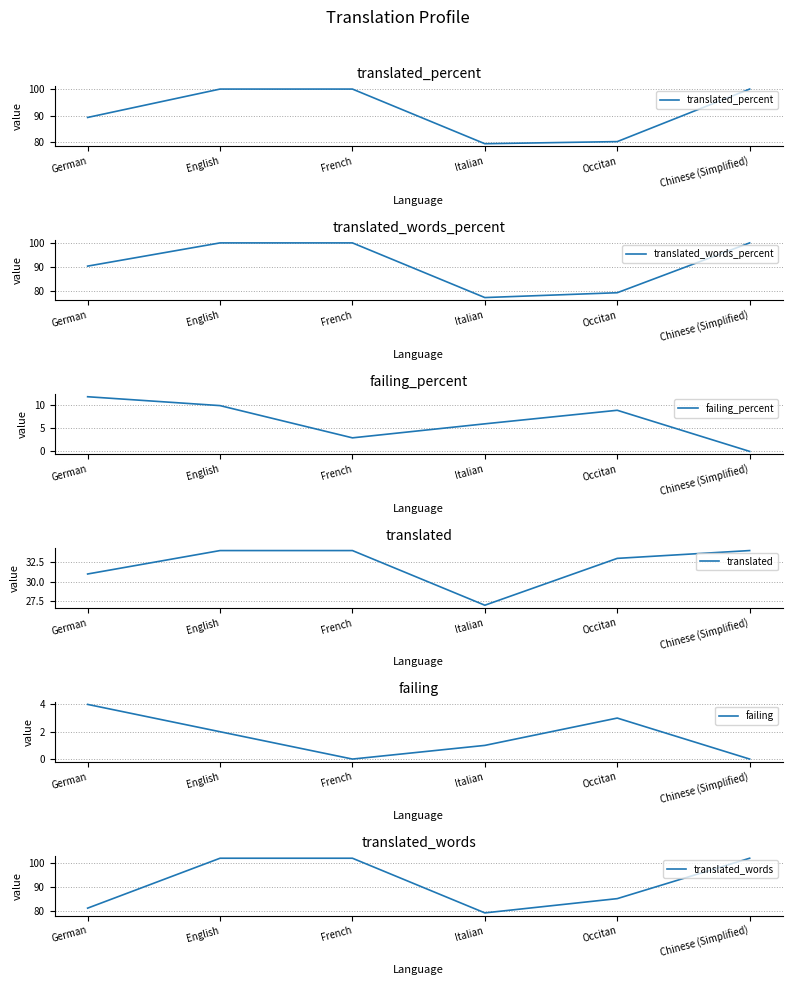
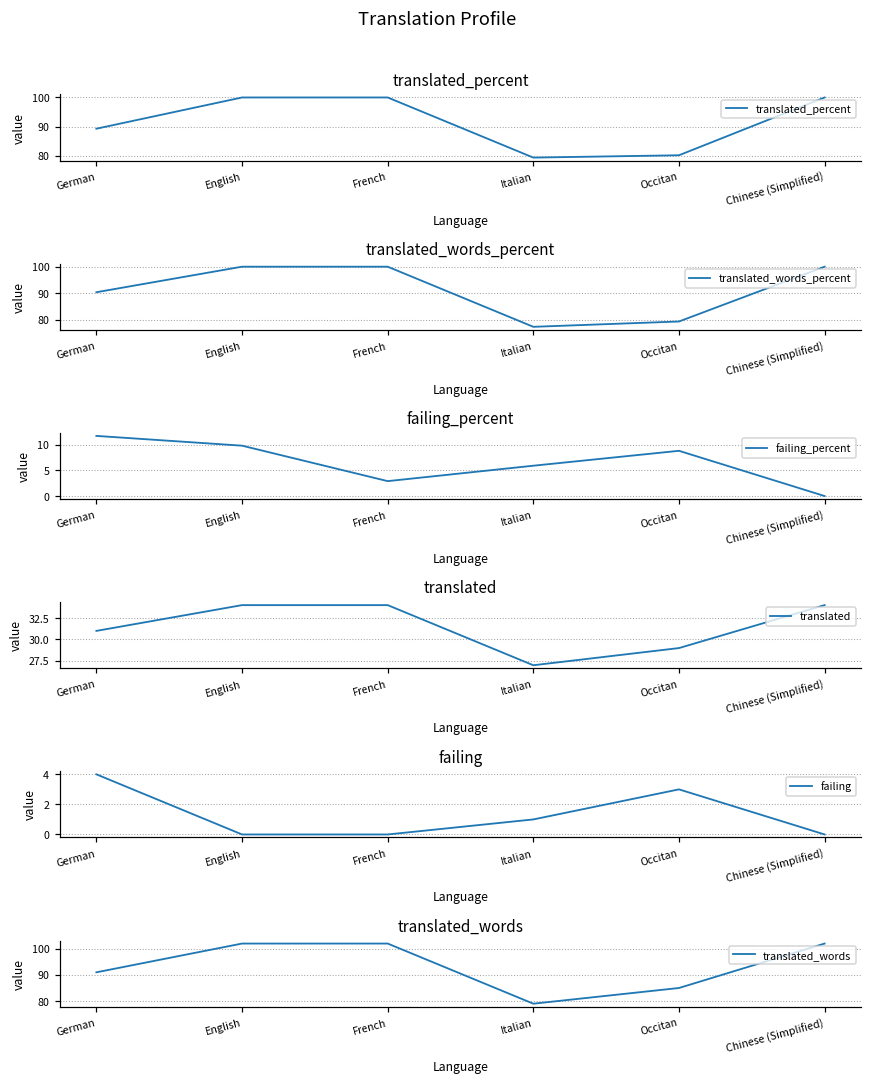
translated, Occitan: 33 -> 29
failing, English: 2 -> 0
translated_words, German: 81 -> 91
